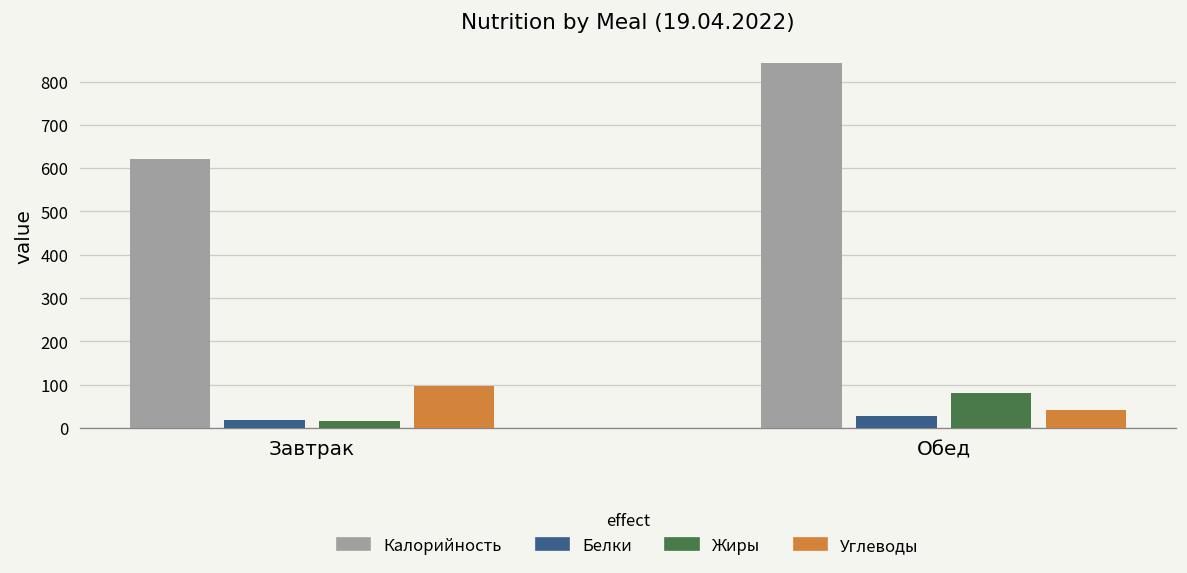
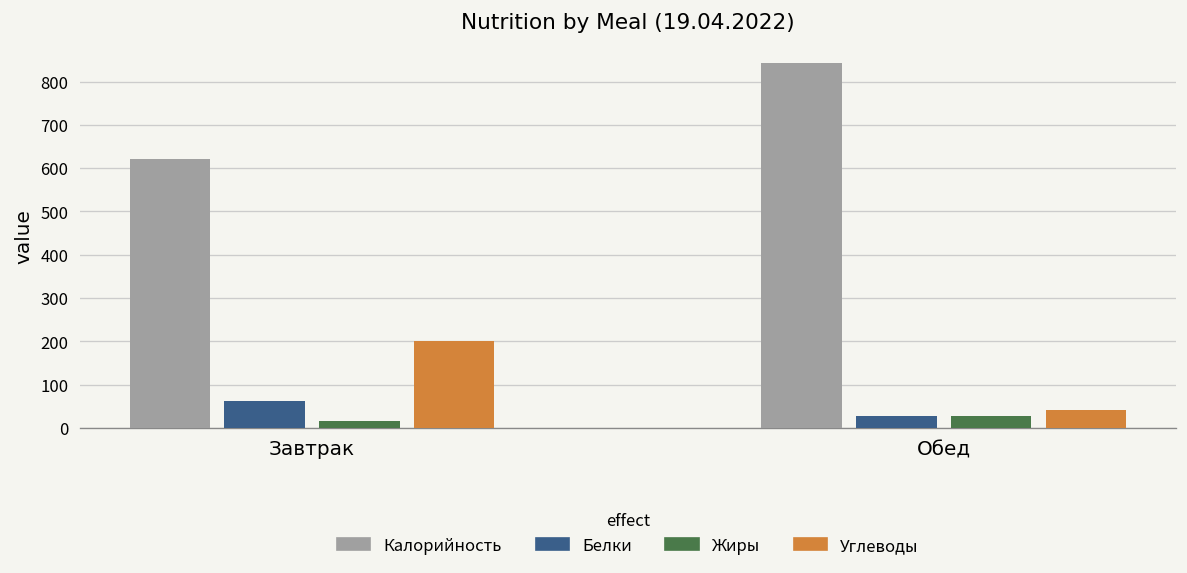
Белки, Завтрак: 20 -> 60
Углеводы, Завтрак: 100 -> 200
Жиры, Обед: 80 -> 30
